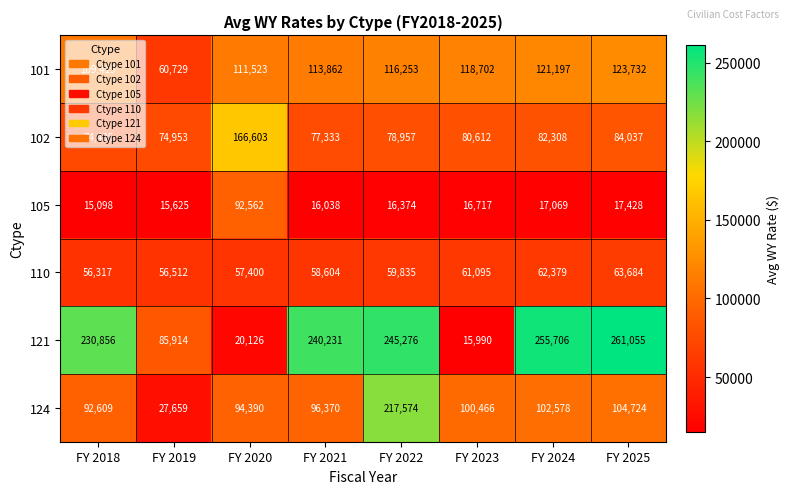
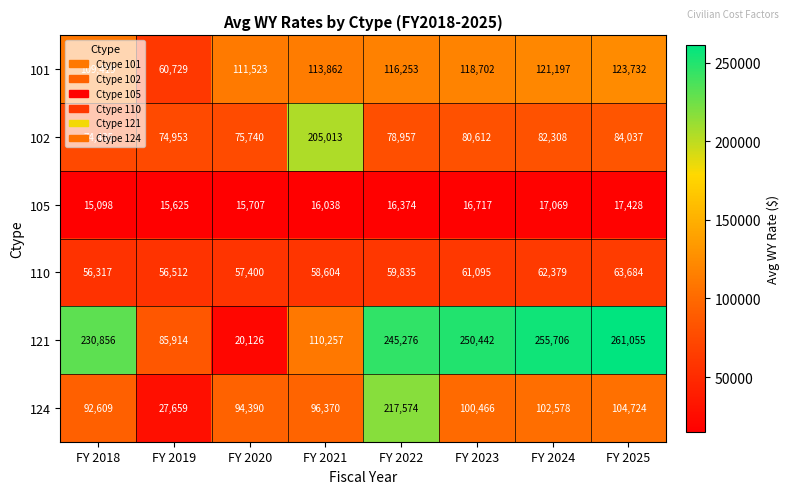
102, FY 2020: 166,603 -> 75,740
102, FY 2021: 77,333 -> 205,013
105, FY 2020: 92,562 -> 15,707
121, FY 2021: 240,231 -> 110,257
121, FY 2023: 15,990 -> 250,442
